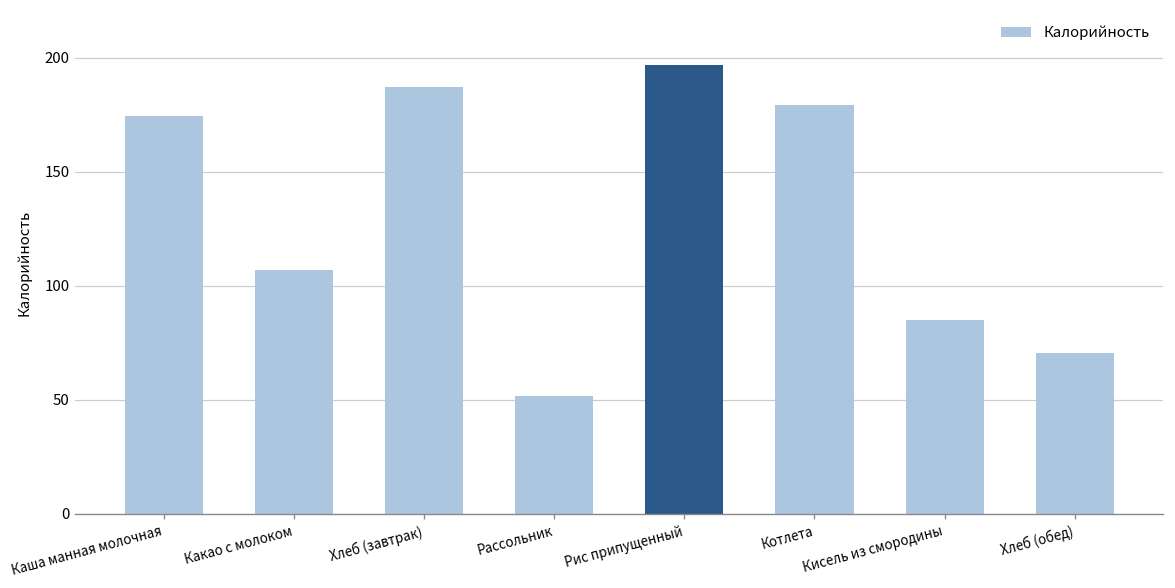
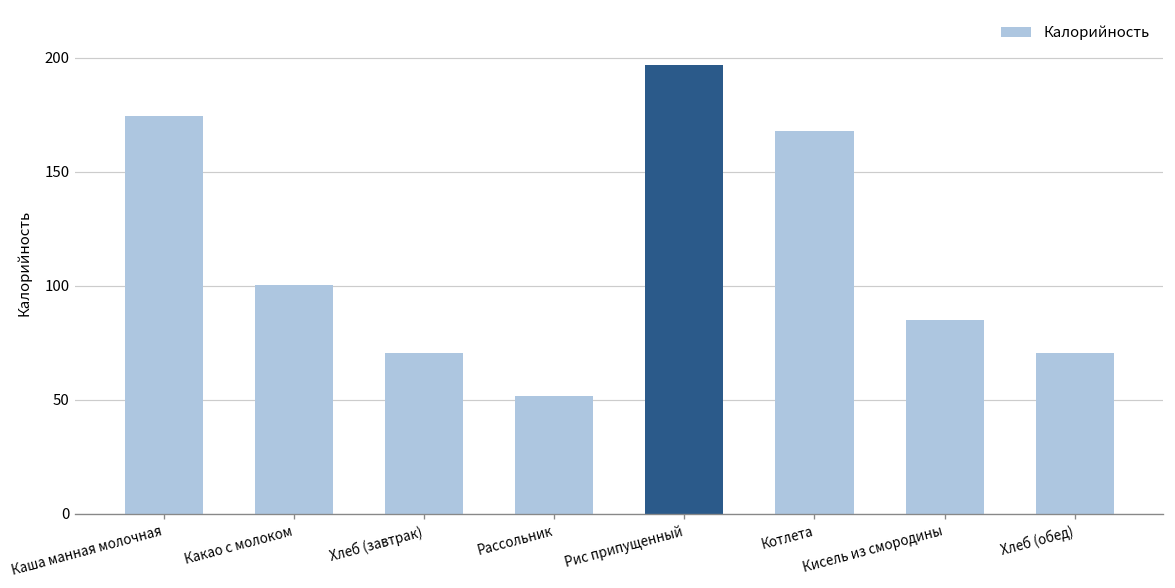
Какао с молоком: 107 -> 100
Хлеб (завтрак): 187 -> 70
Котлета: 179 -> 168
